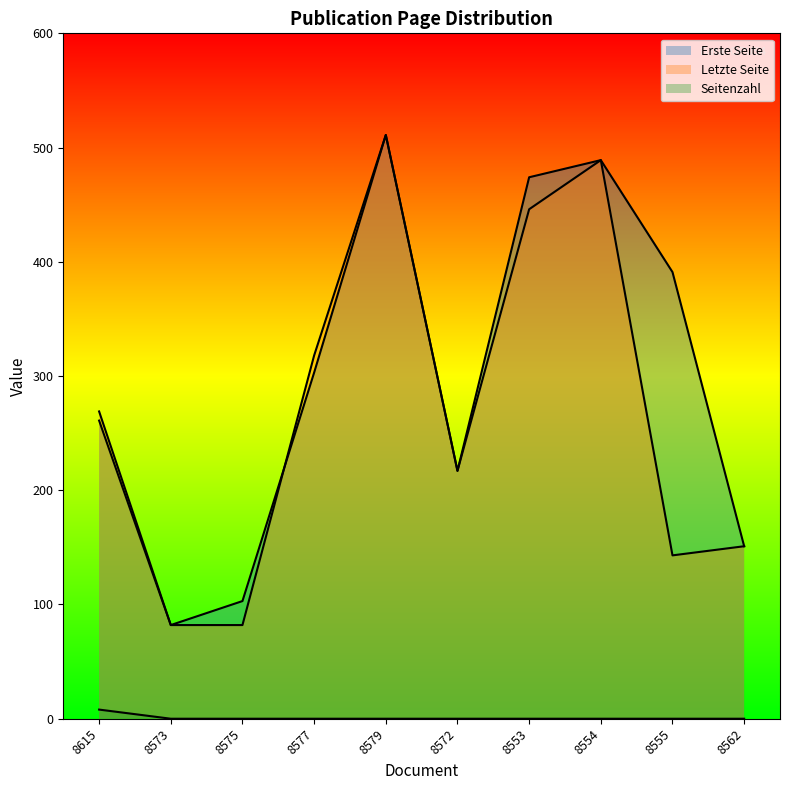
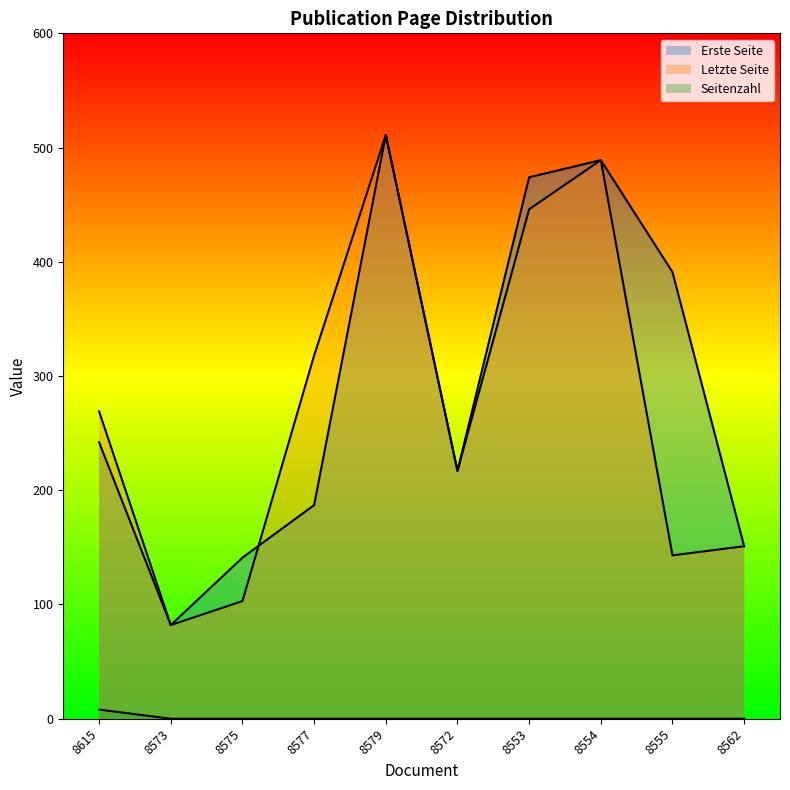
Erste Seite, 8615: 261 -> 242
Erste Seite, 8575: 103 -> 141
Letzte Seite, 8575: 82 -> 103
Erste Seite, 8577: 303 -> 187
